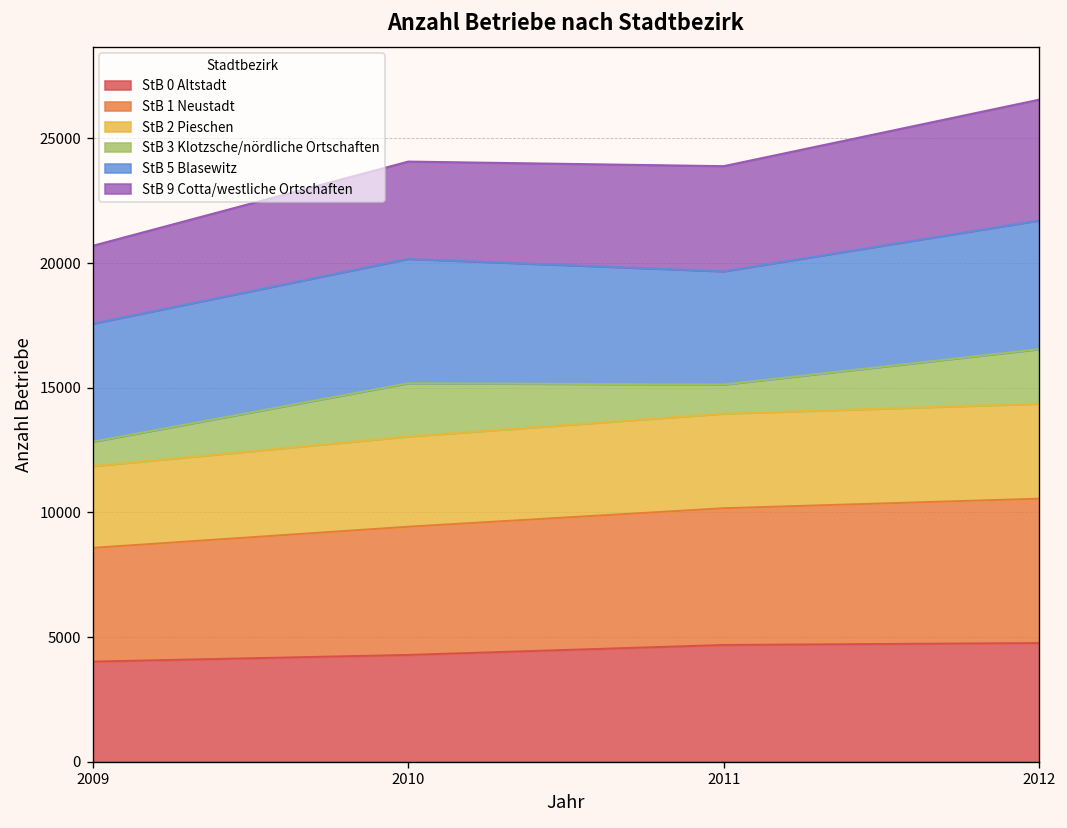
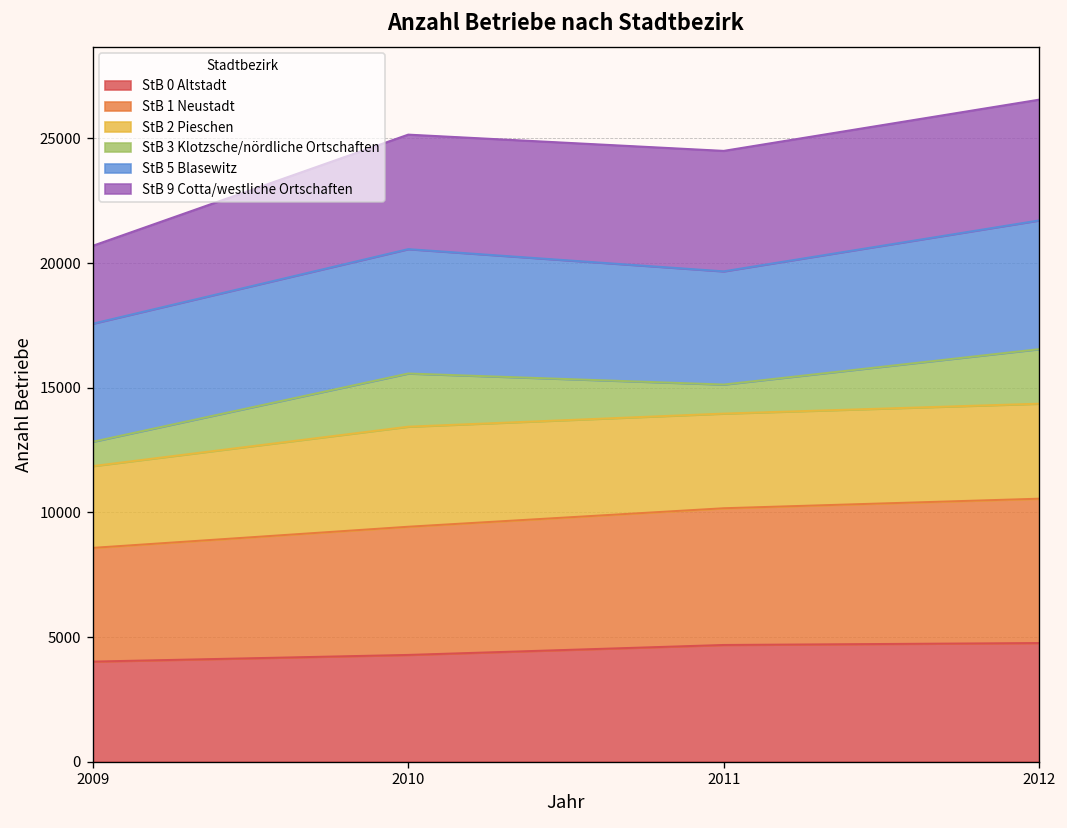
StB 2 Pieschen, 2010: 3600 -> 4000
StB 9 Cotta/westliche Ortschaften, 2010: 3900 -> 4600
StB 9 Cotta/westliche Ortschaften, 2011: 4200 -> 4800
